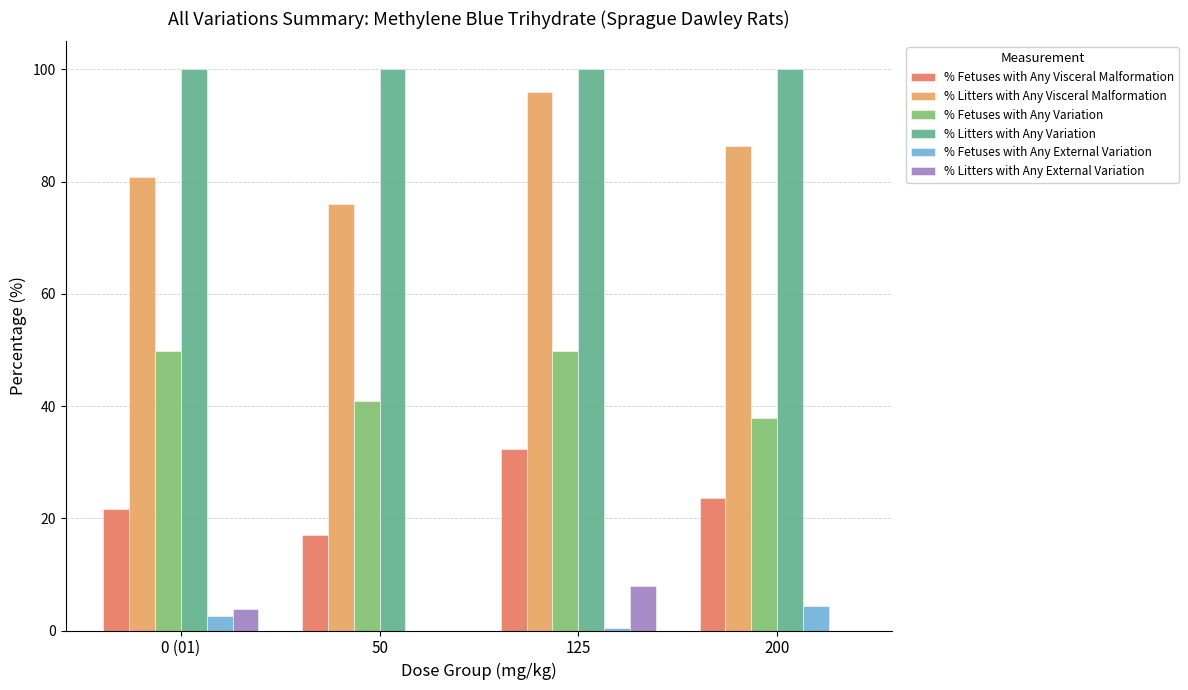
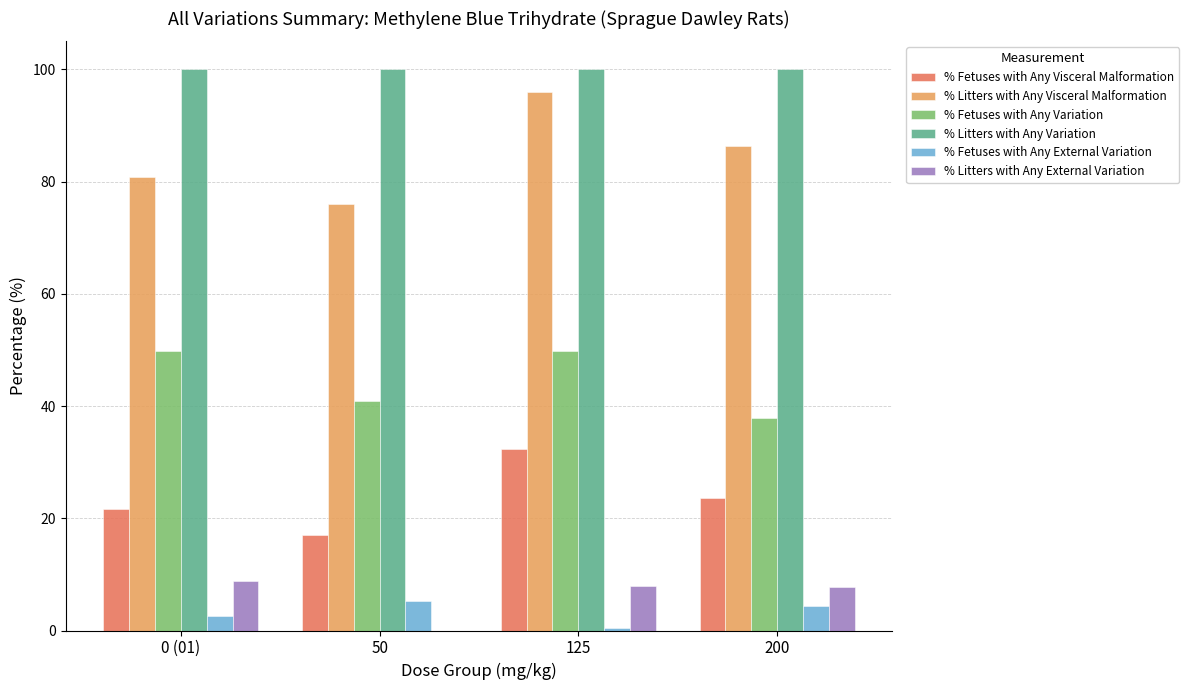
% Litters with Any External Variation, 0 (01): 4 -> 9
% Fetuses with Any External Variation, 50: 0 -> 5
% Litters with Any External Variation, 200: 0 -> 8
